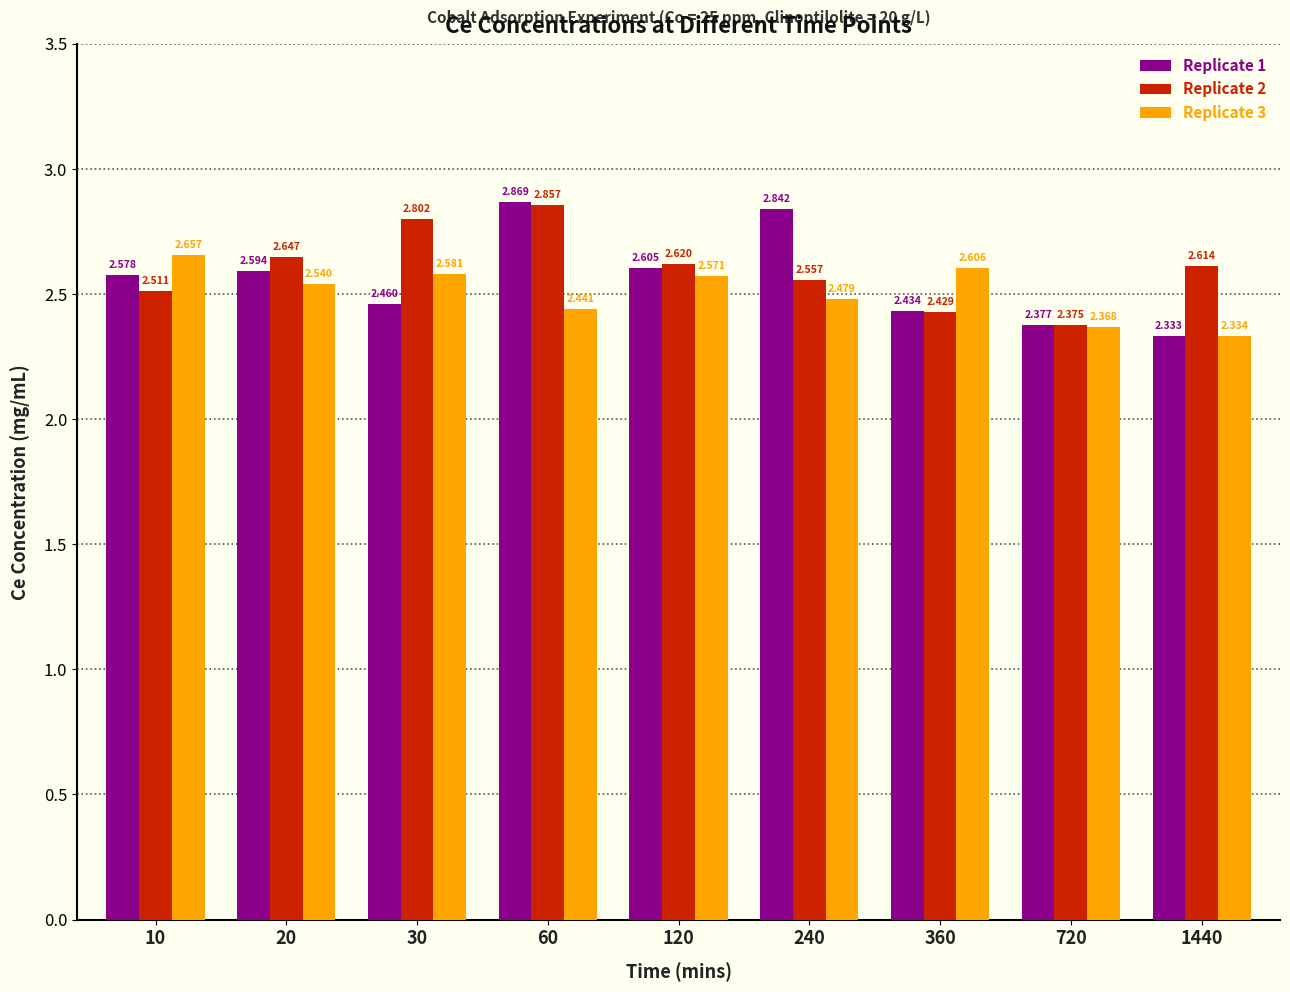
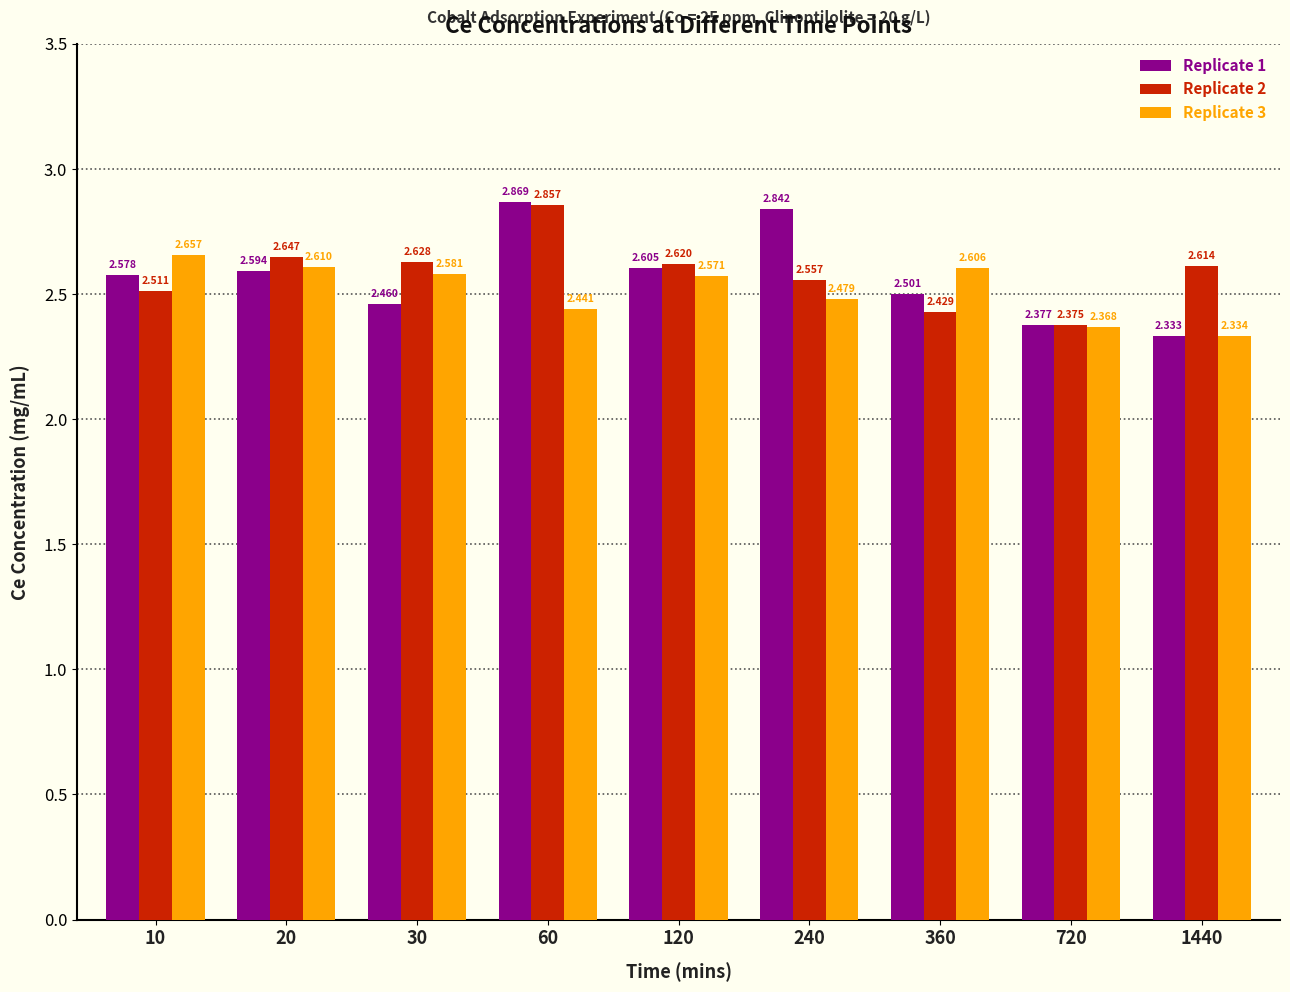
Replicate 3, 20: 2.540 -> 2.610
Replicate 2, 30: 2.802 -> 2.628
Replicate 1, 360: 2.434 -> 2.501
